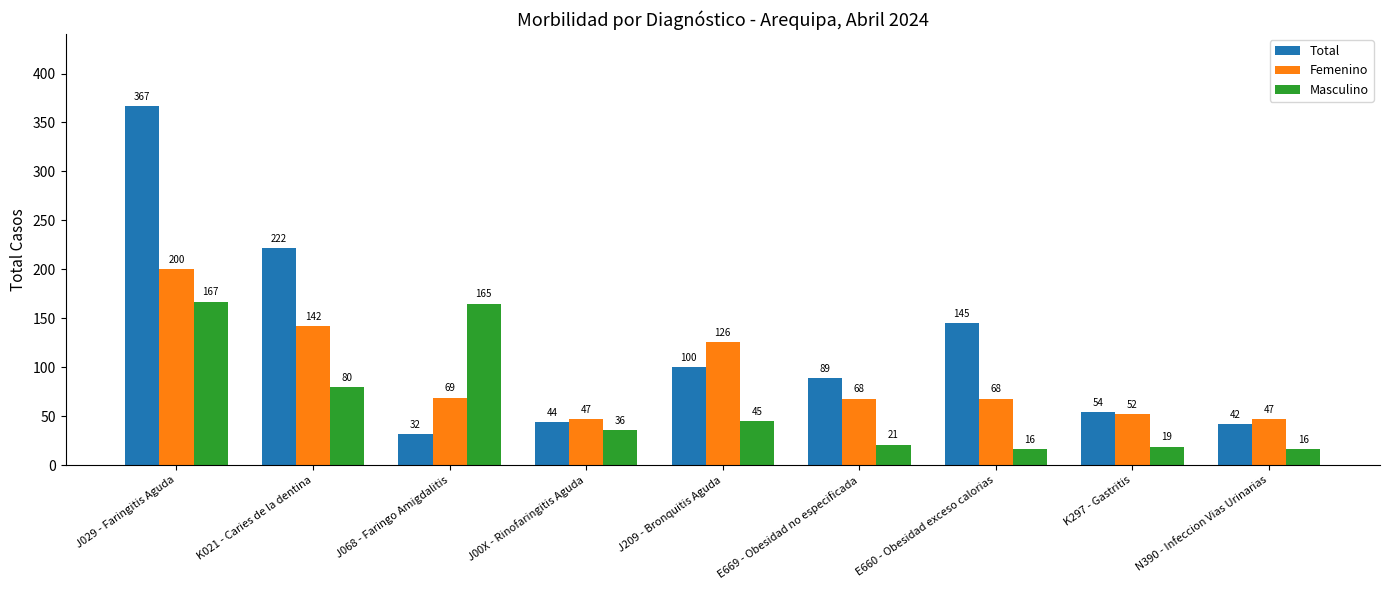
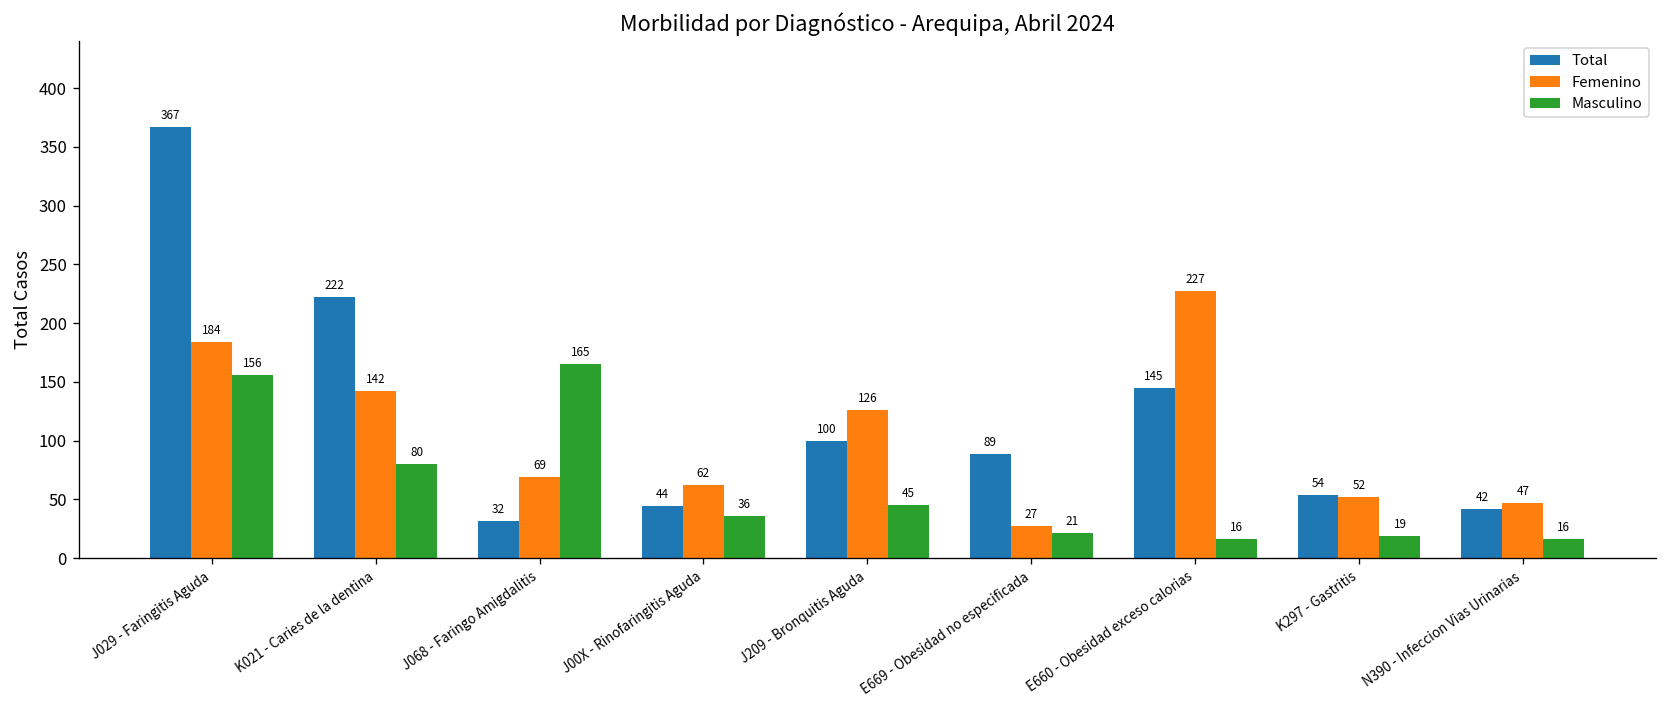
Femenino, J029 - Faringitis Aguda: 200 -> 184
Masculino, J029 - Faringitis Aguda: 167 -> 156
Femenino, J00X - Rinofaringitis Aguda: 47 -> 62
Femenino, E669 - Obesidad no especificada: 68 -> 27
Femenino, E660 - Obesidad exceso calorias: 68 -> 227
